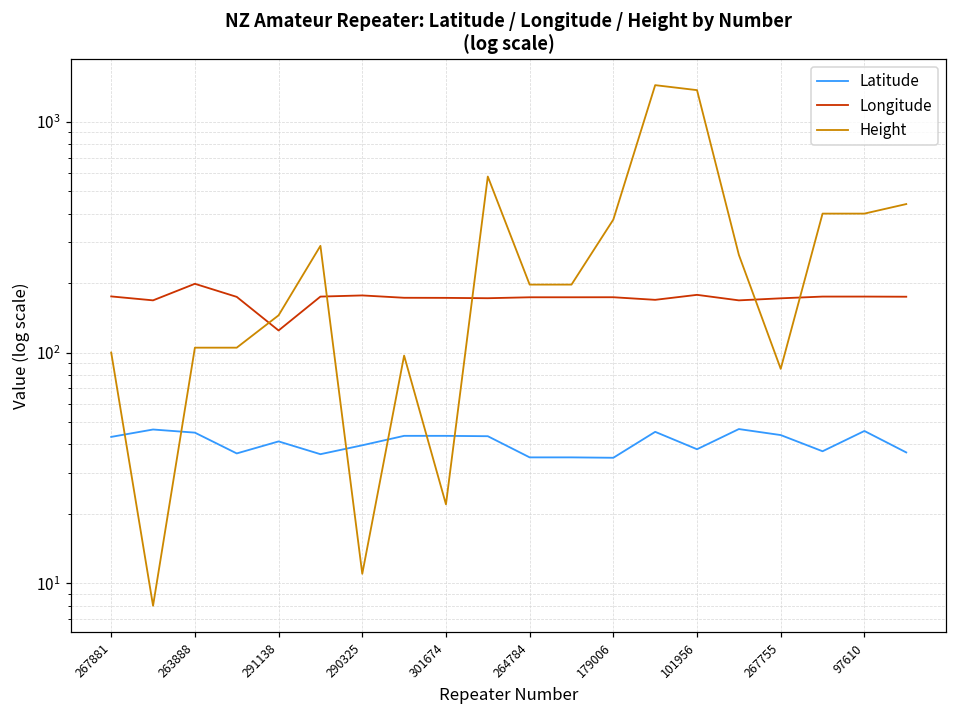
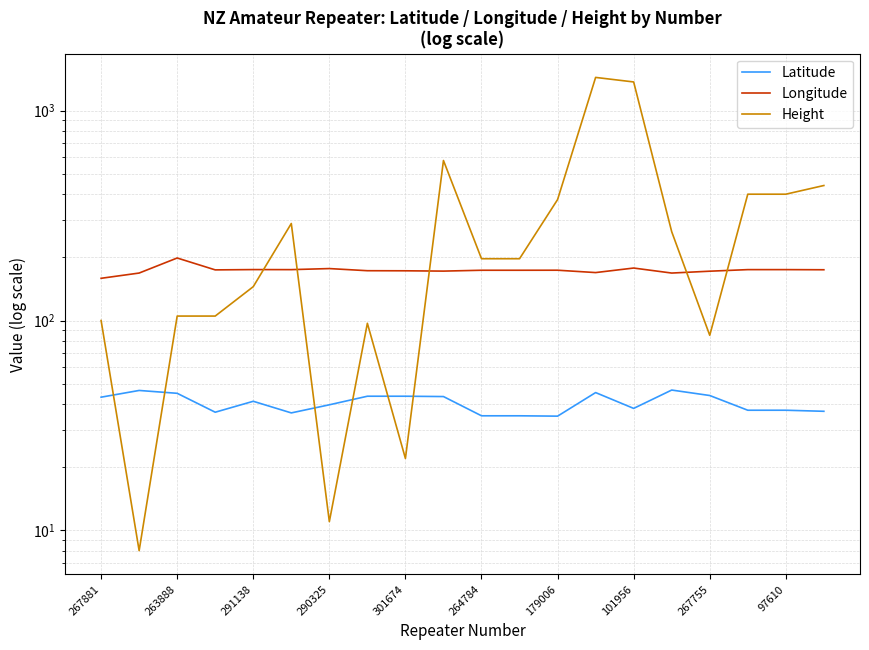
Longitude, 267881: 180 -> 160
Longitude, 291138: 120 -> 170
Latitude, 97610: 46 -> 37
